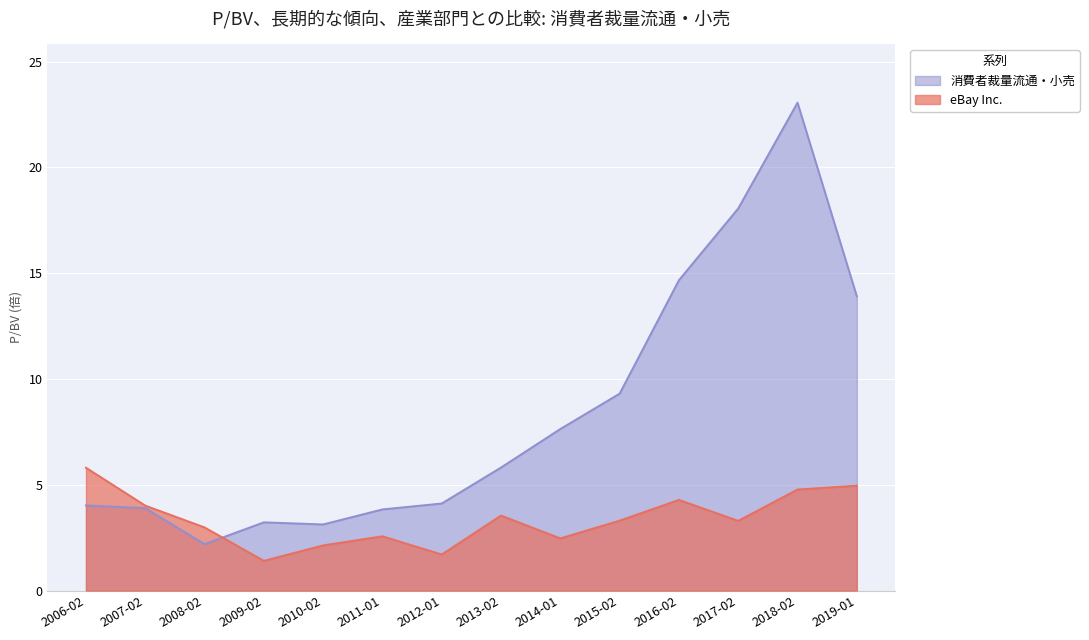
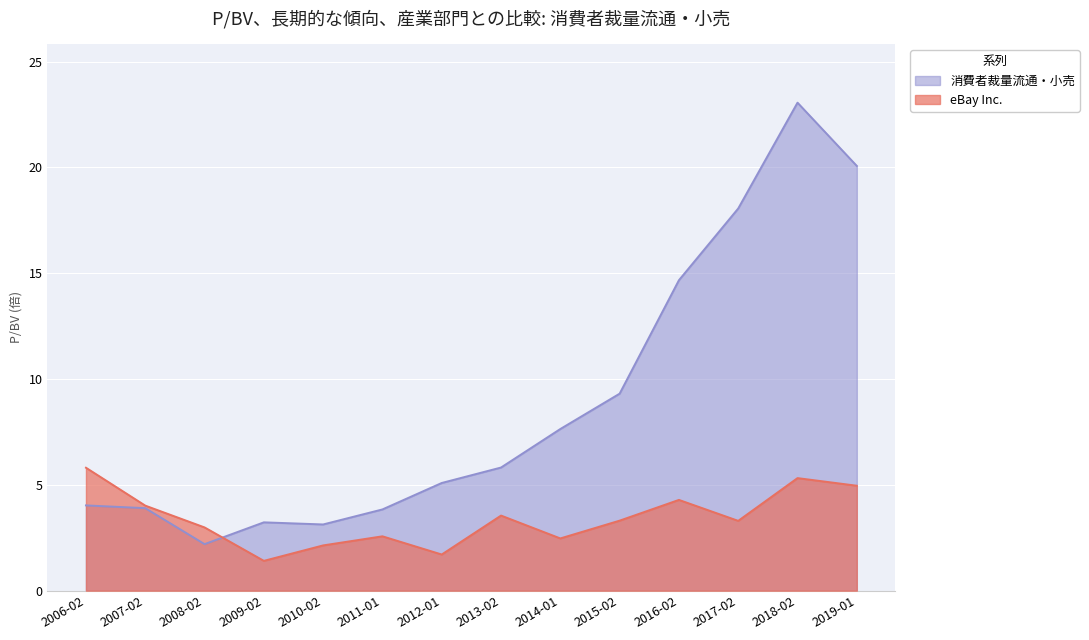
消費者裁量流通・小売, 2012-01: 4.1 -> 5.1
eBay Inc., 2018-02: 4.8 -> 5.3
消費者裁量流通・小売, 2019-01: 13.9 -> 20.1
